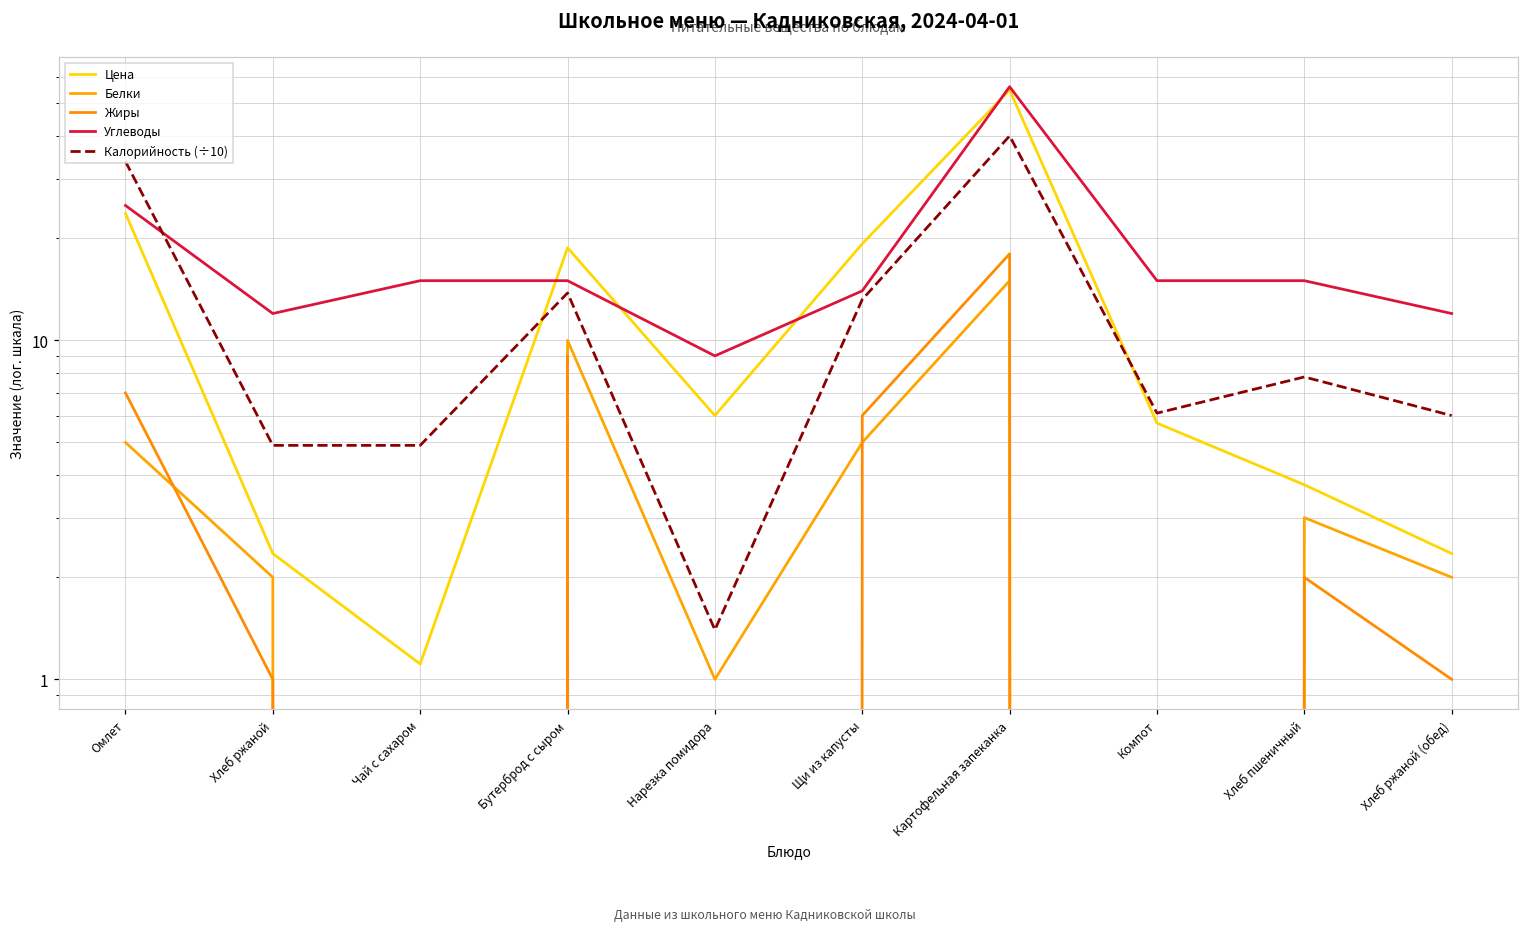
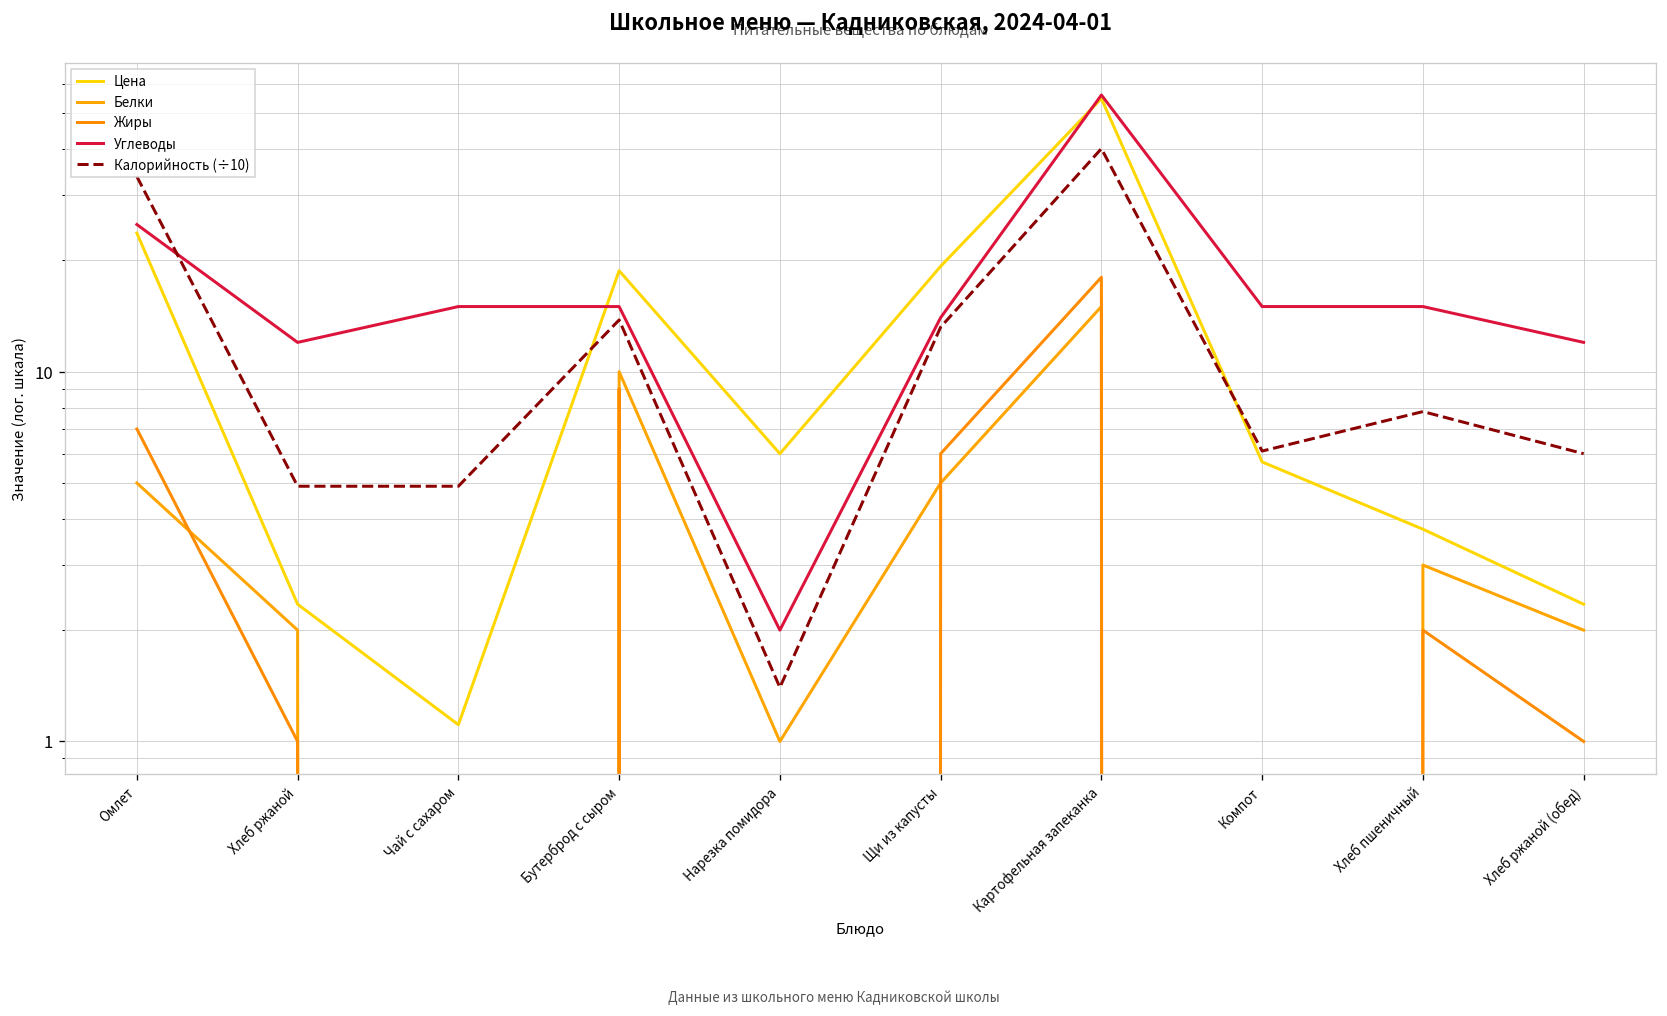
Углеводы, Нарезка помидора: 9 -> 2
